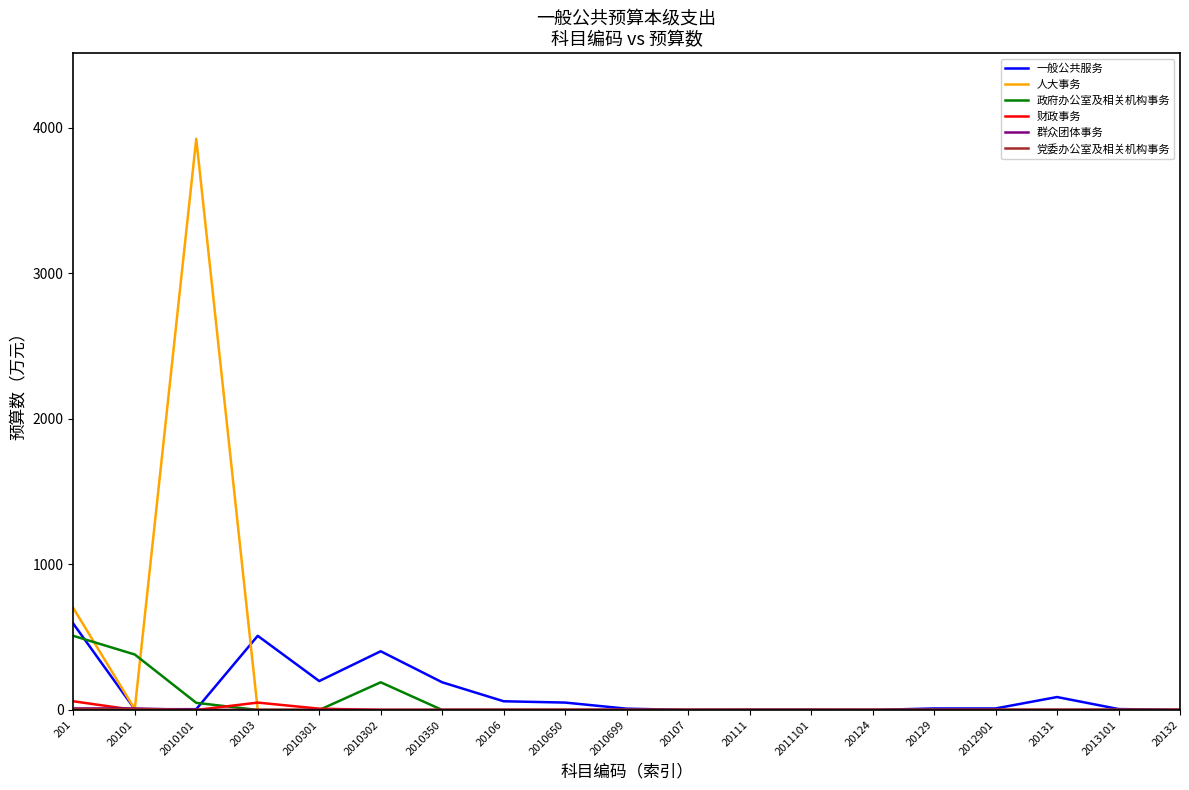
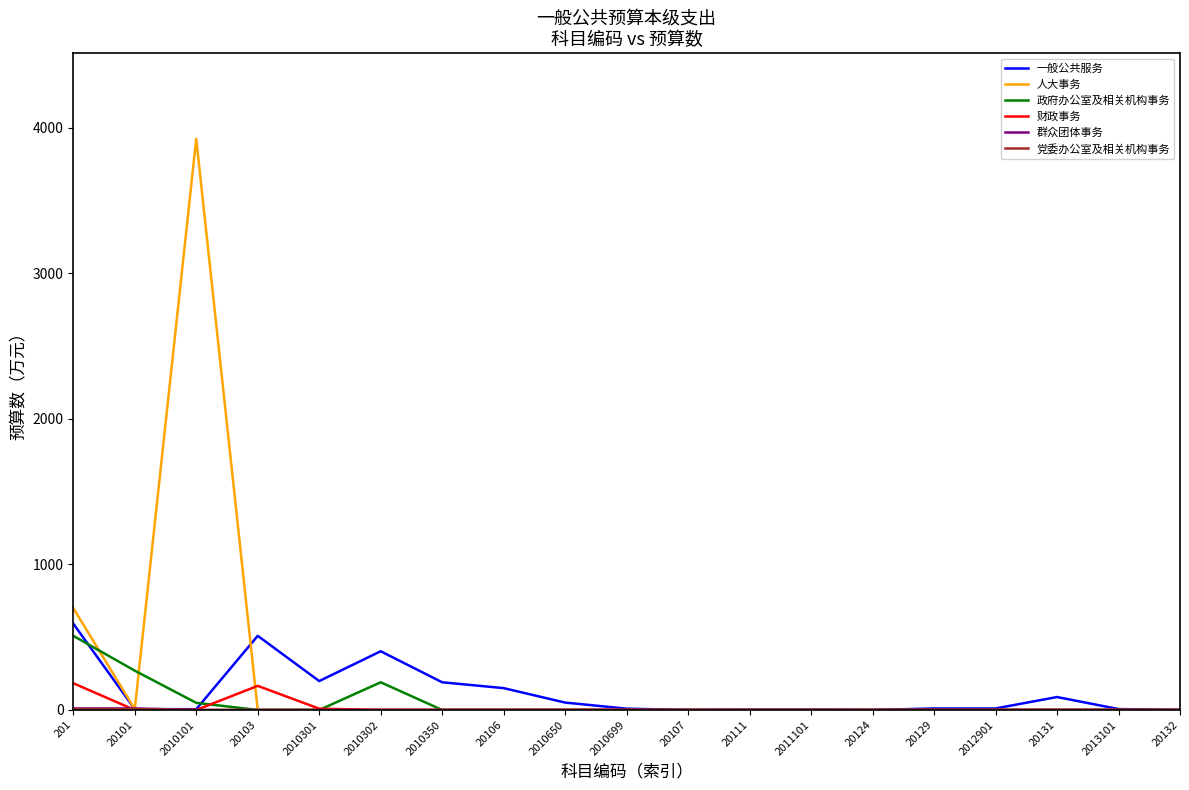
财政事务, 201: 60 -> 180
政府办公室及相关机构事务, 20101: 380 -> 270
财政事务, 20103: 50 -> 170
一般公共服务, 20106: 60 -> 150
